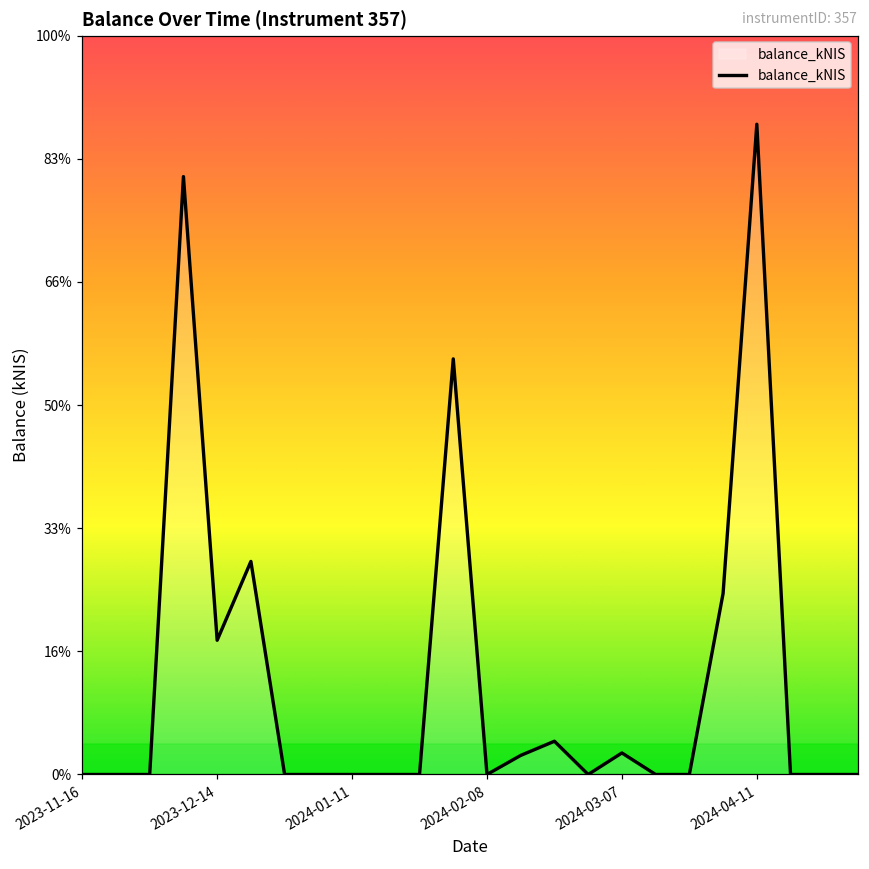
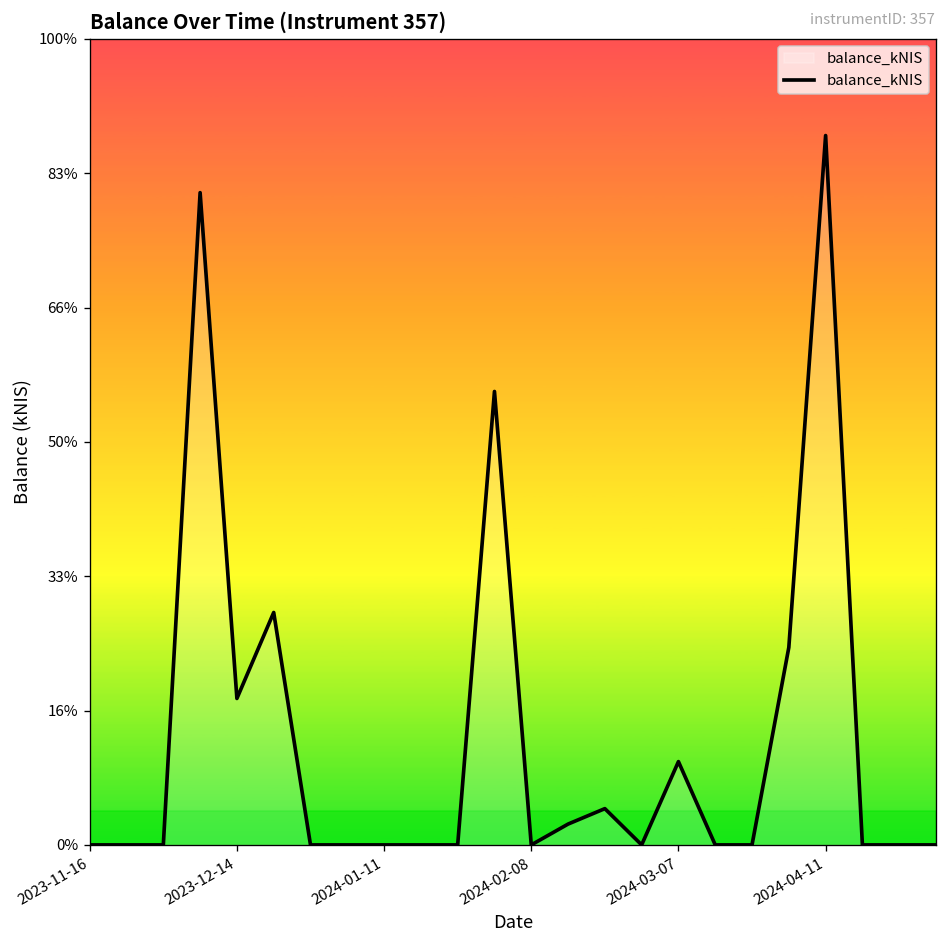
2024-03-07: 3% -> 10%
